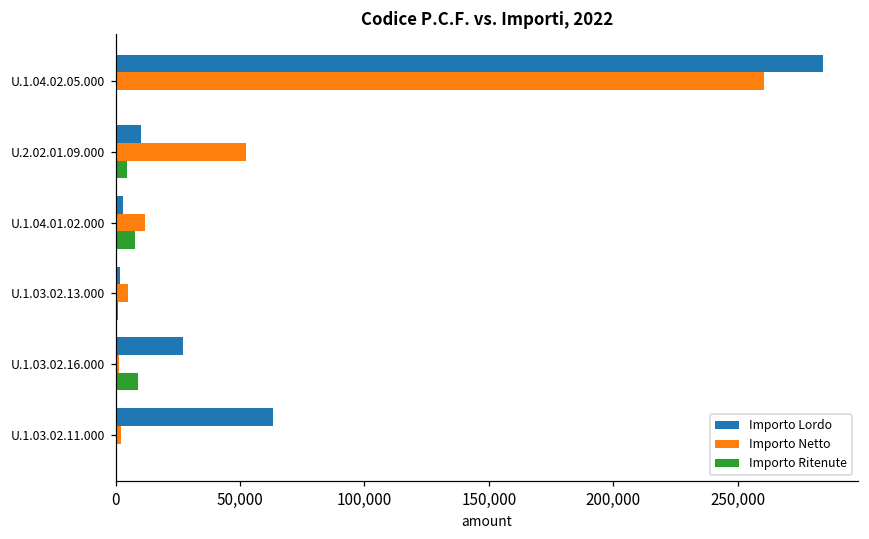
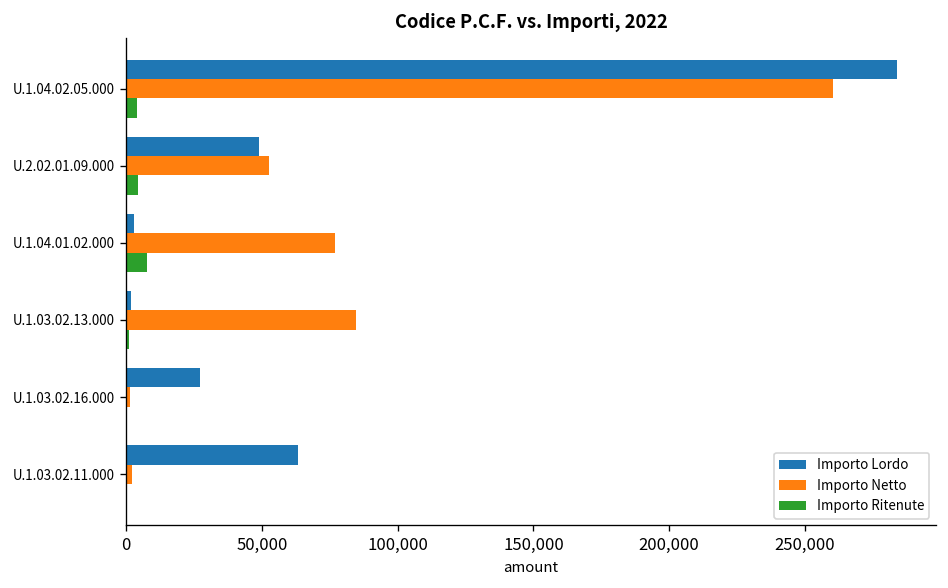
Importo Ritenute, U.1.04.02.05.000: 0 -> 4,000
Importo Lordo, U.2.02.01.09.000: 10,000 -> 49,000
Importo Netto, U.1.04.01.02.000: 12,000 -> 77,000
Importo Netto, U.1.03.02.13.000: 5,000 -> 85,000
Importo Ritenute, U.1.03.02.16.000: 9,000 -> 0
